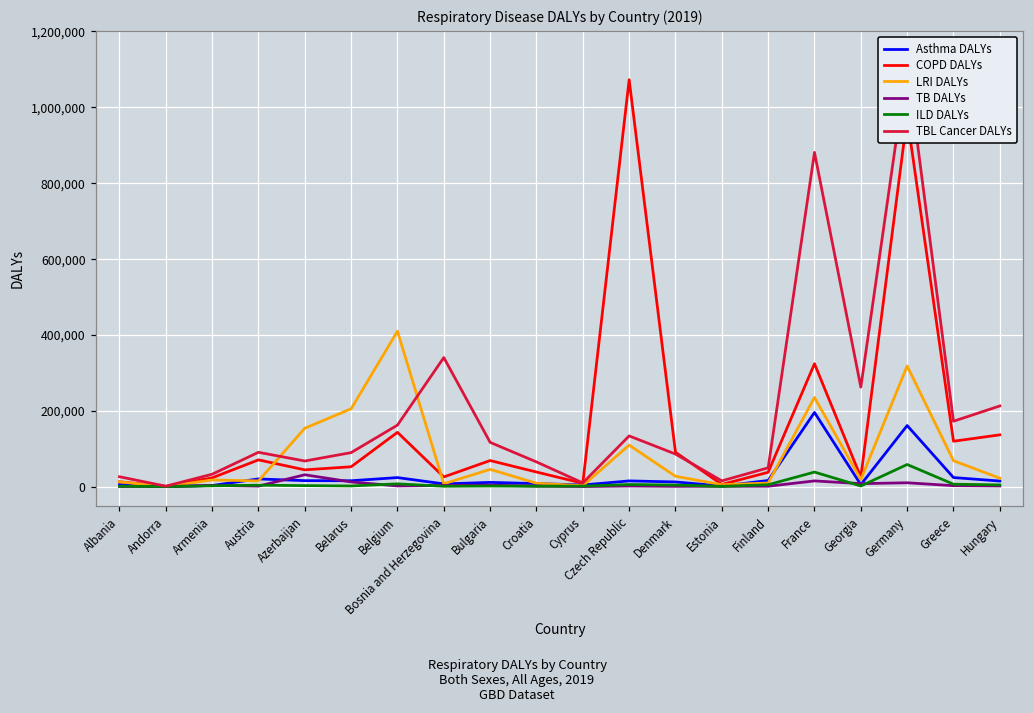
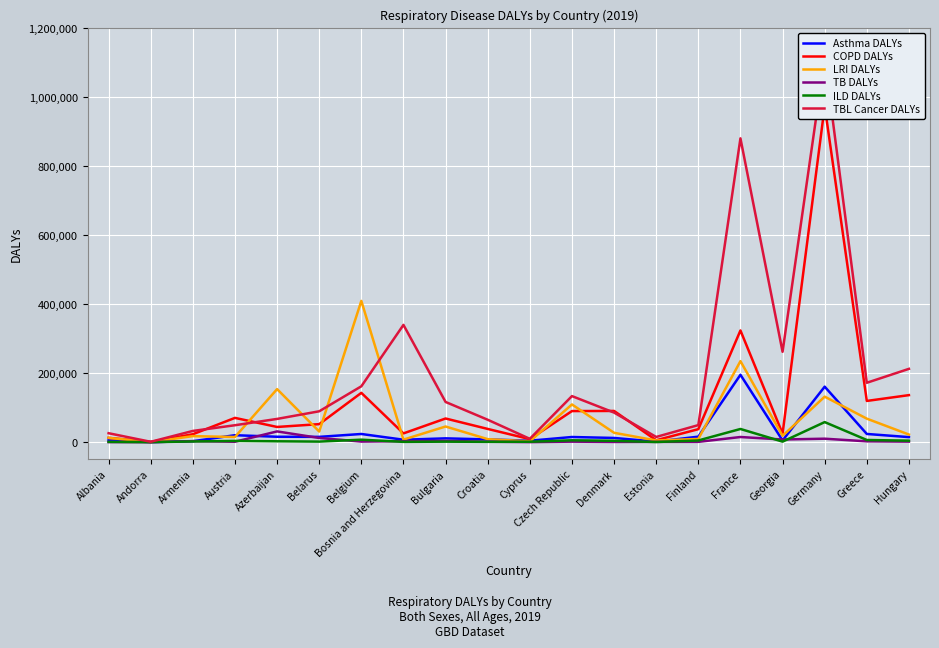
TBL Cancer DALYs, Austria: 90,000 -> 50,000
LRI DALYs, Belarus: 200,000 -> 30,000
COPD DALYs, Czech Republic: 1,070,000 -> 90,000
LRI DALYs, Germany: 320,000 -> 130,000
